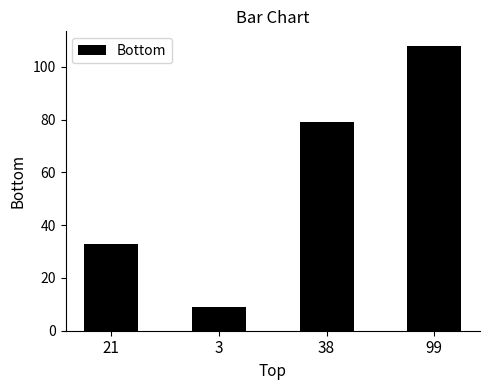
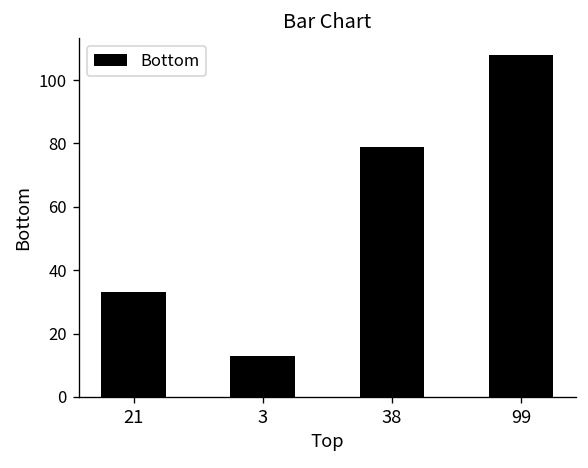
3: 9 -> 13
